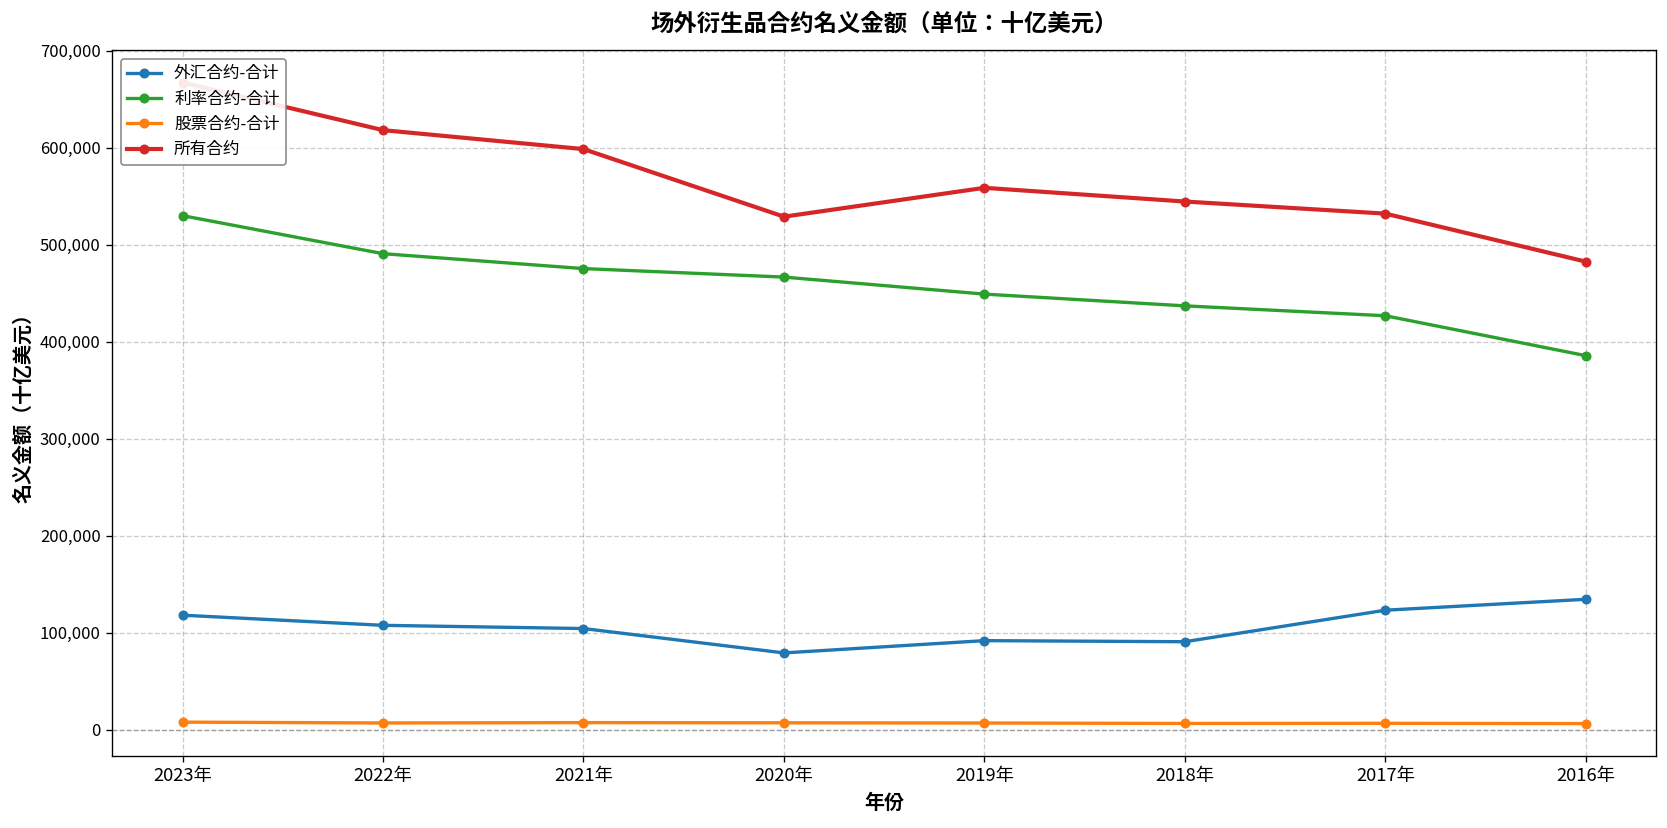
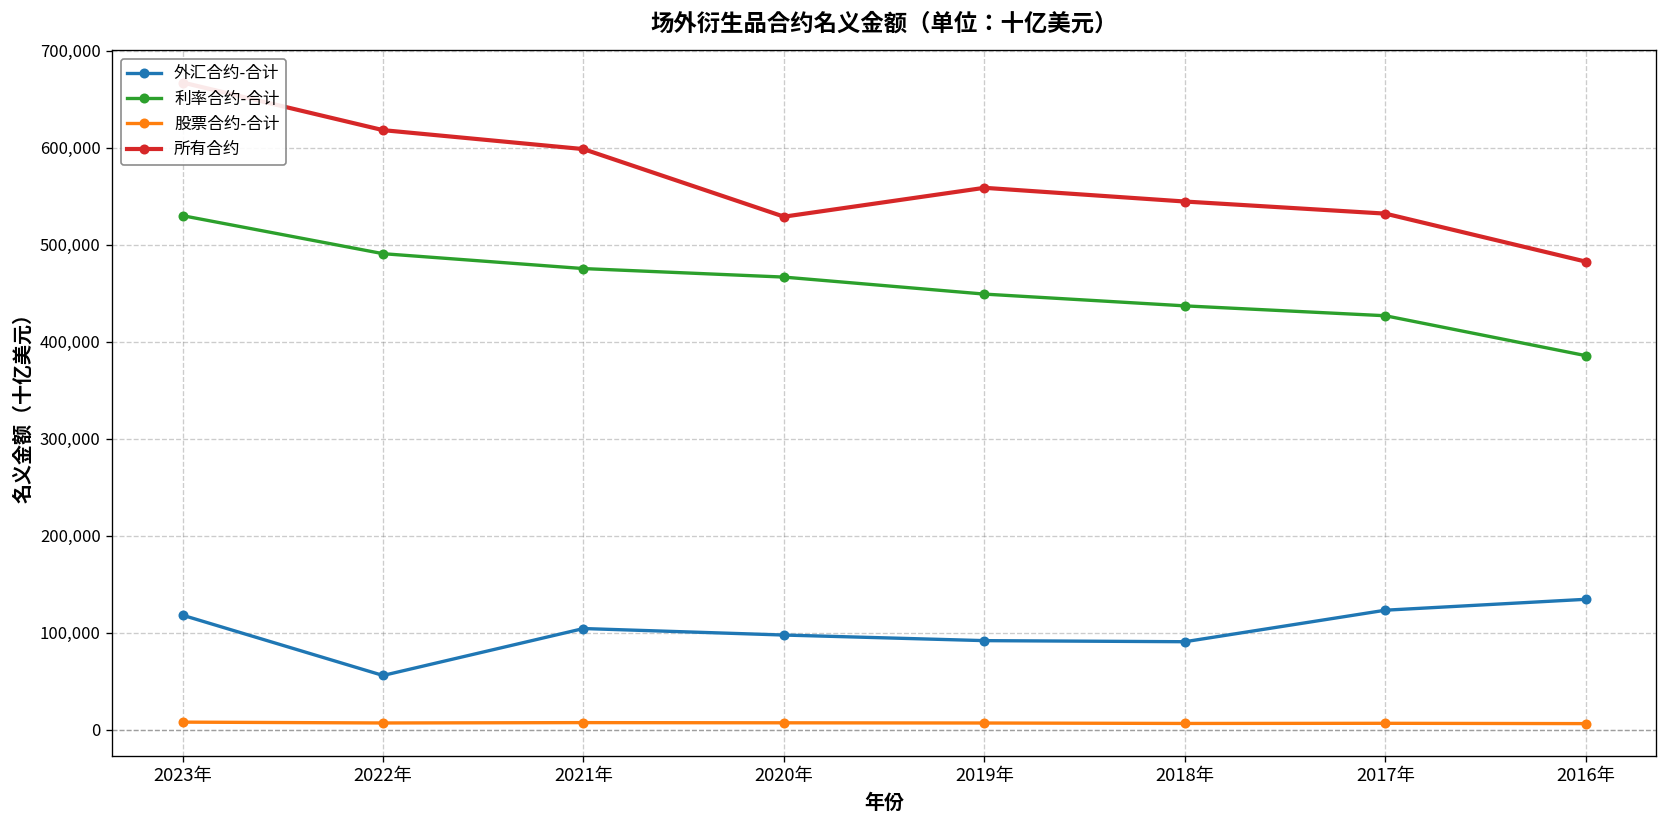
外汇合约-合计, 2022年: 110,000 -> 60,000
外汇合约-合计, 2020年: 80,000 -> 100,000
